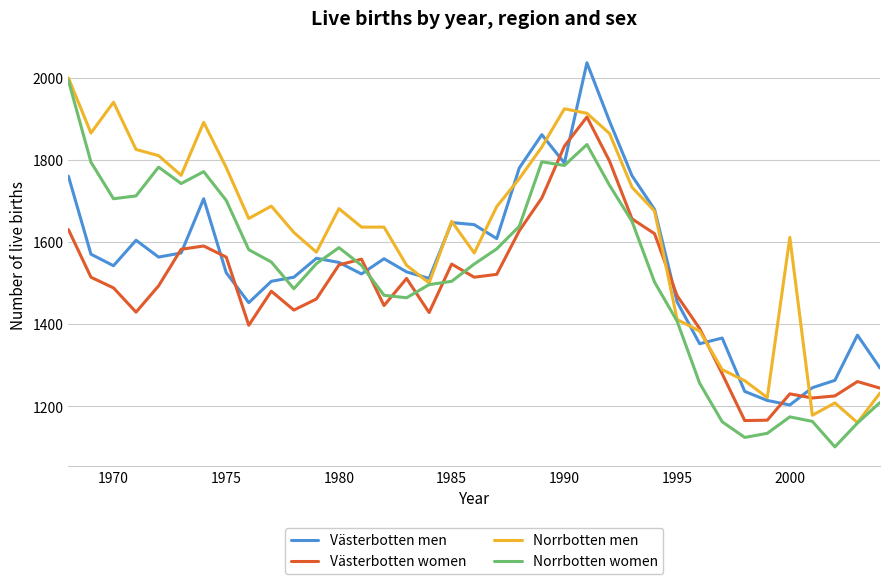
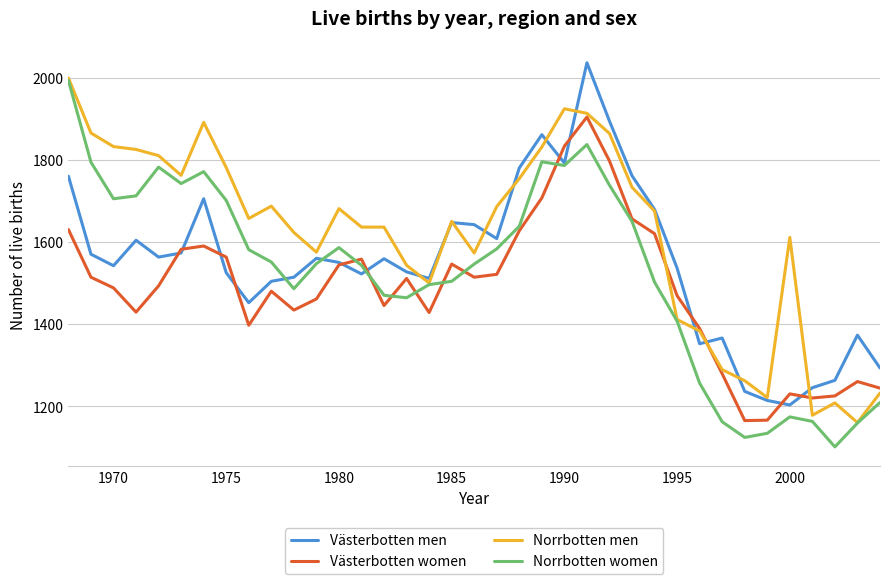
Norrbotten men, 1970: 1940 -> 1830
Västerbotten men, 1995: 1450 -> 1540
